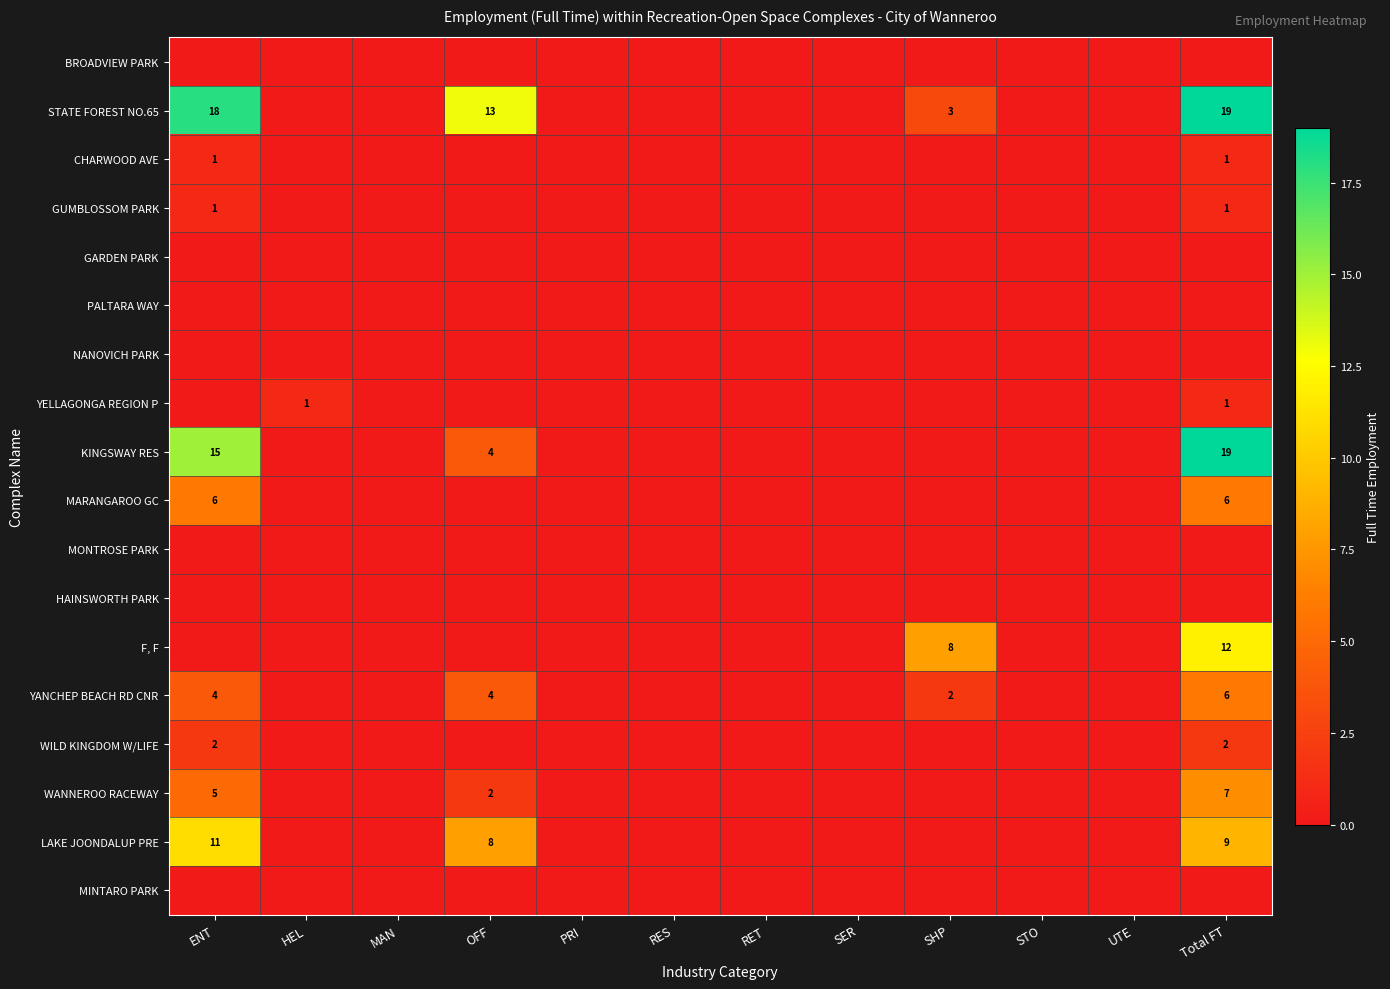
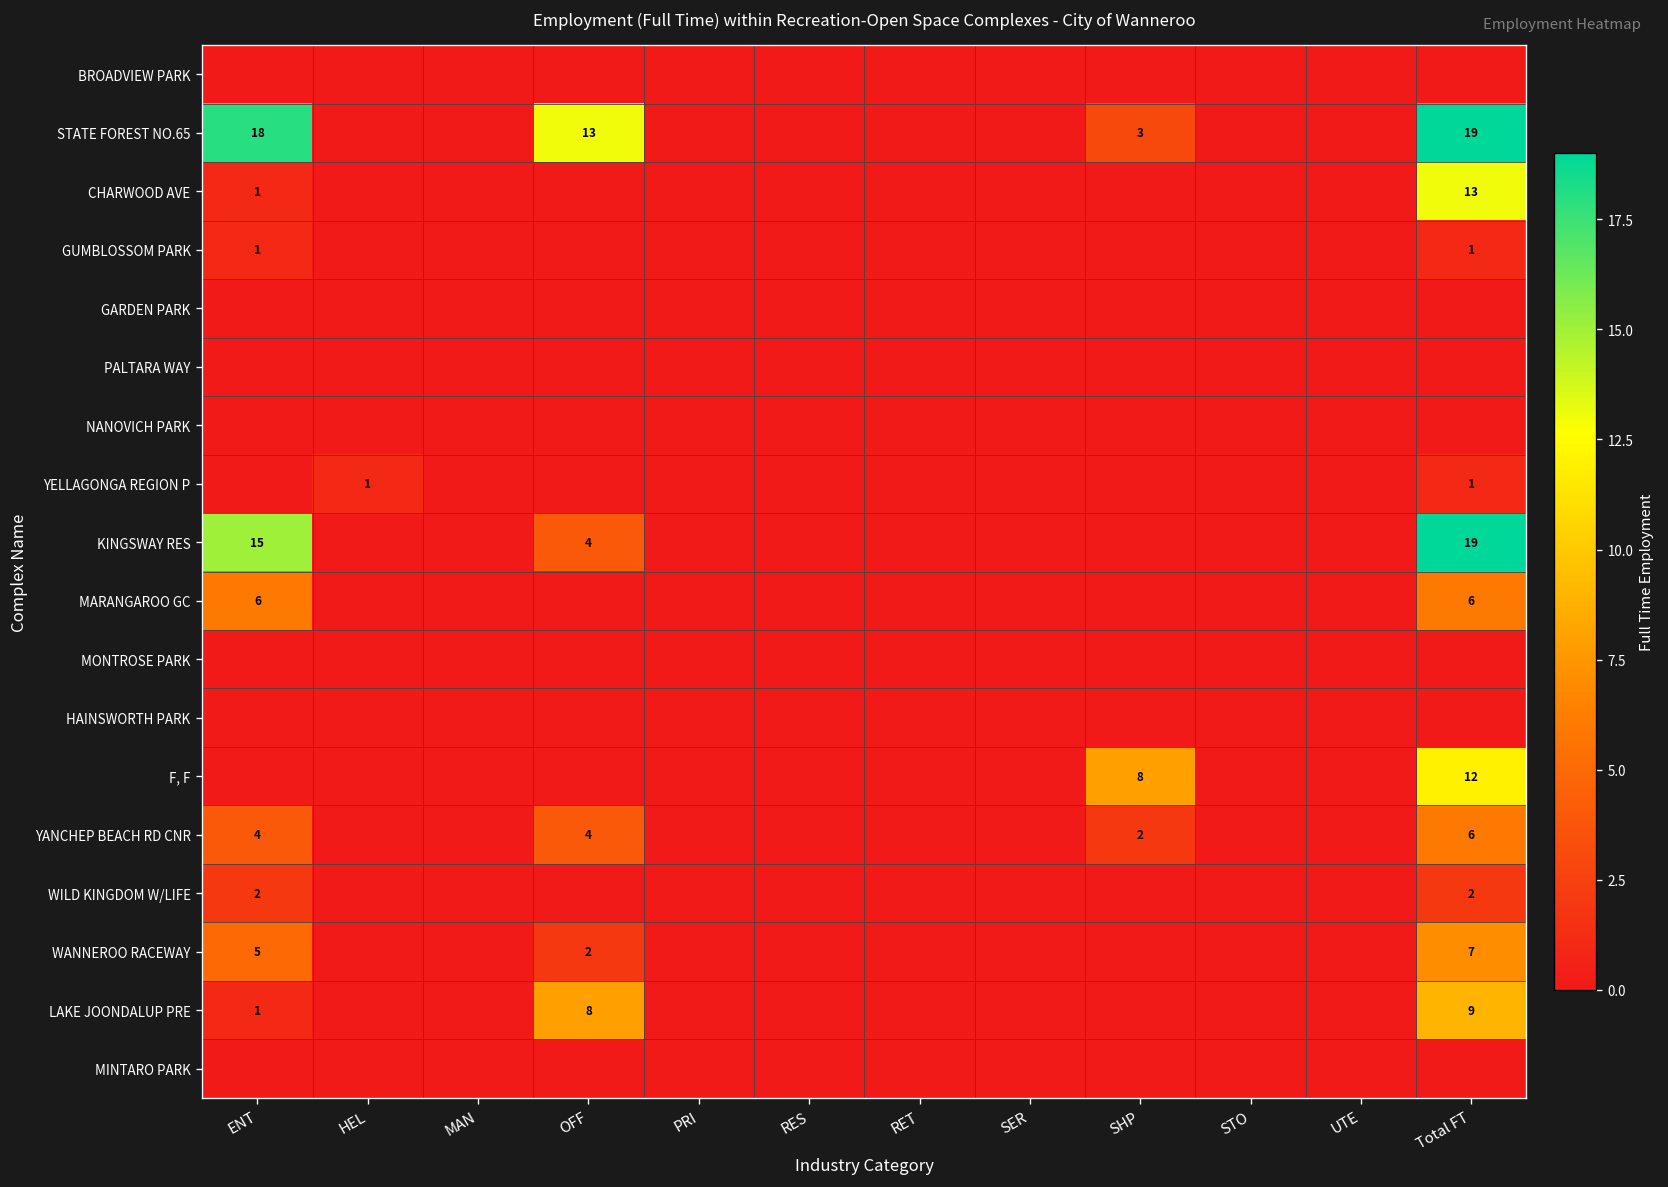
CHARWOOD AVE, Total FT: 1 -> 13
LAKE JOONDALUP PRE, ENT: 11 -> 1
